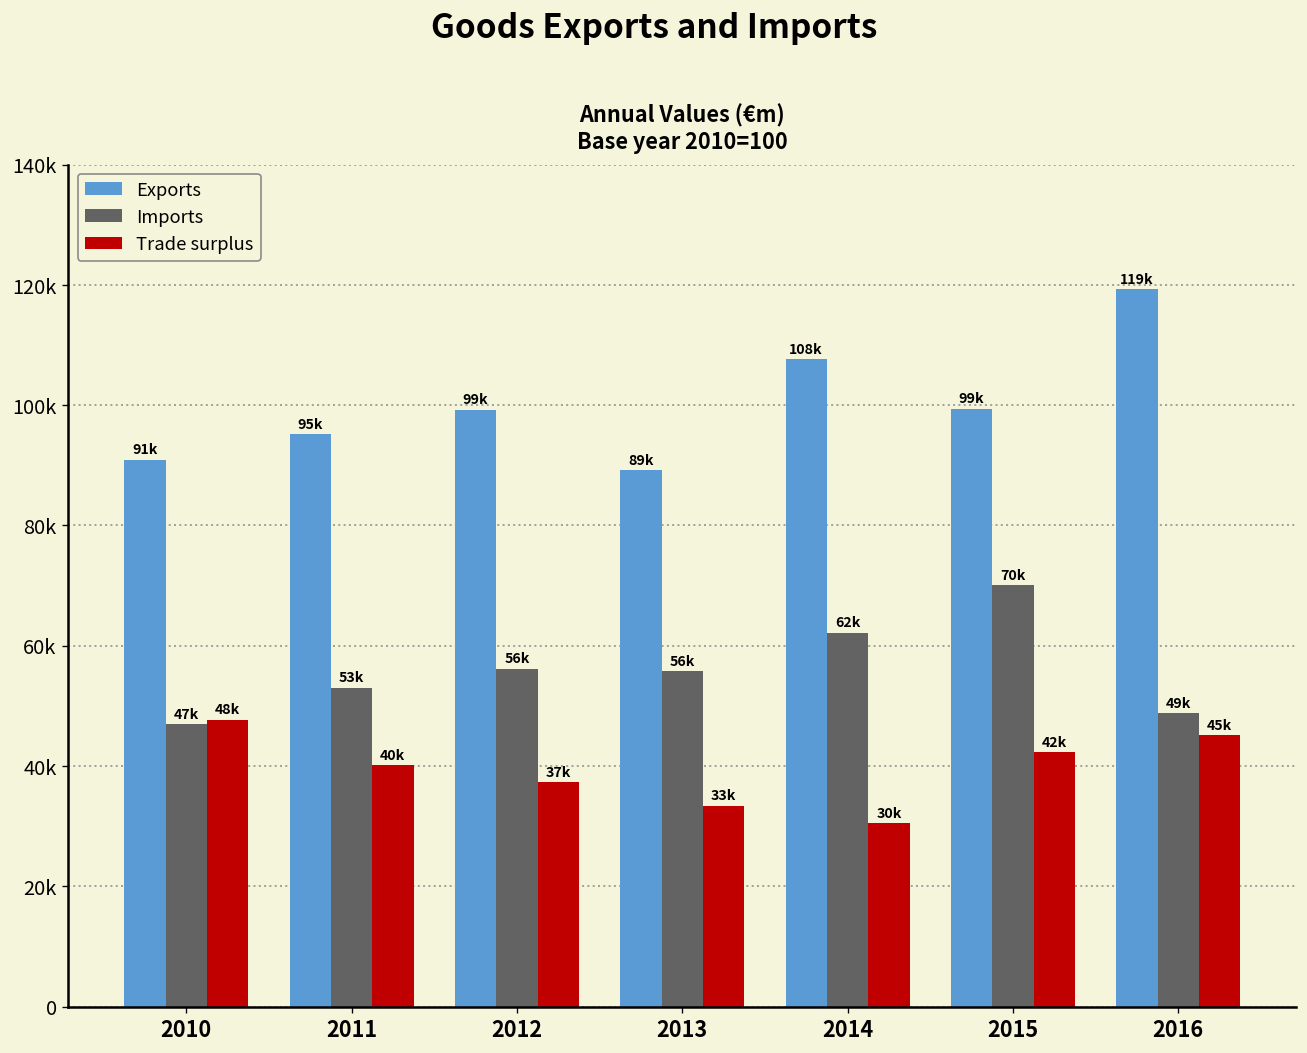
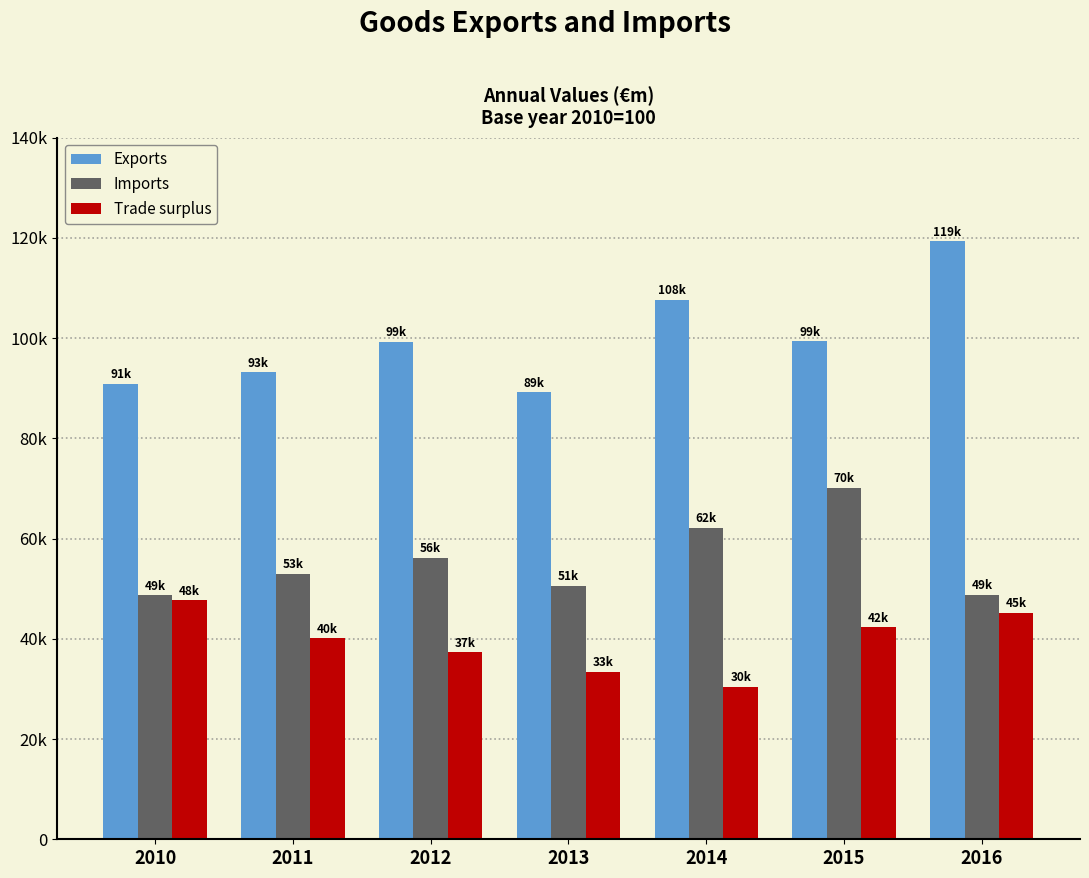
Imports, 2010: 47k -> 49k
Exports, 2011: 95k -> 93k
Imports, 2013: 56k -> 51k
